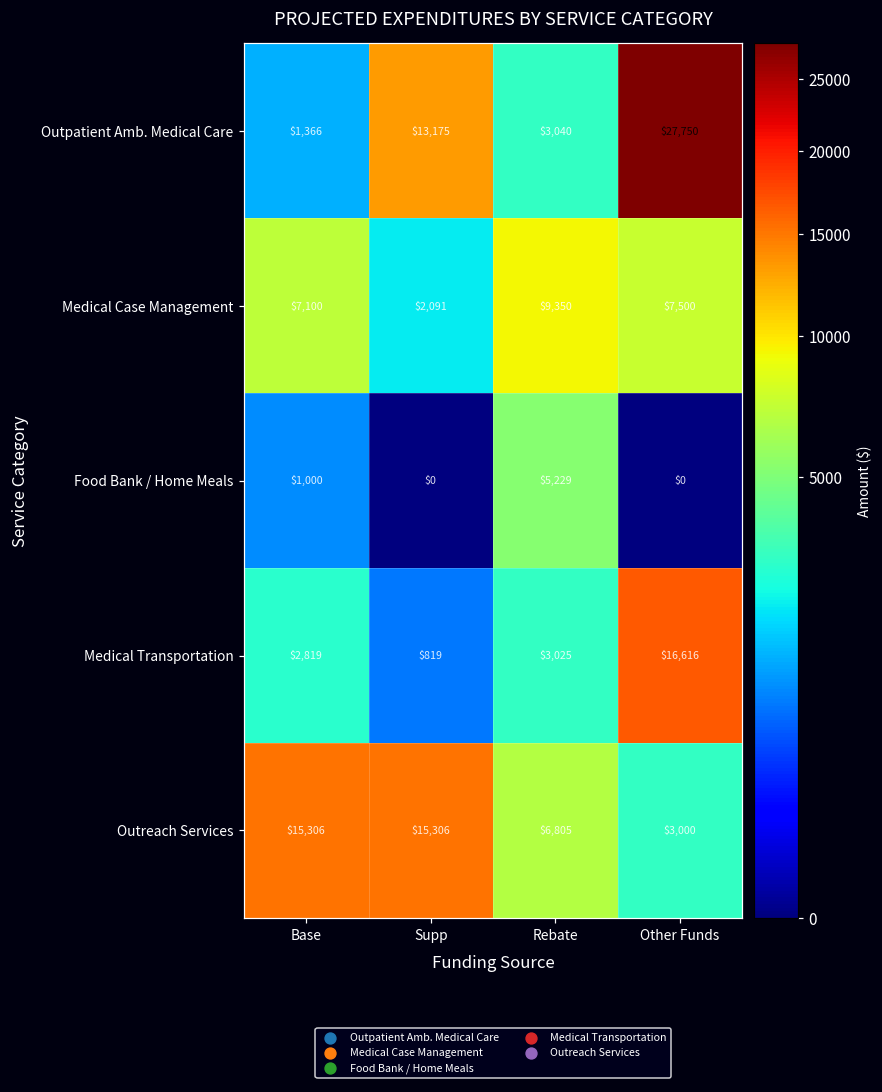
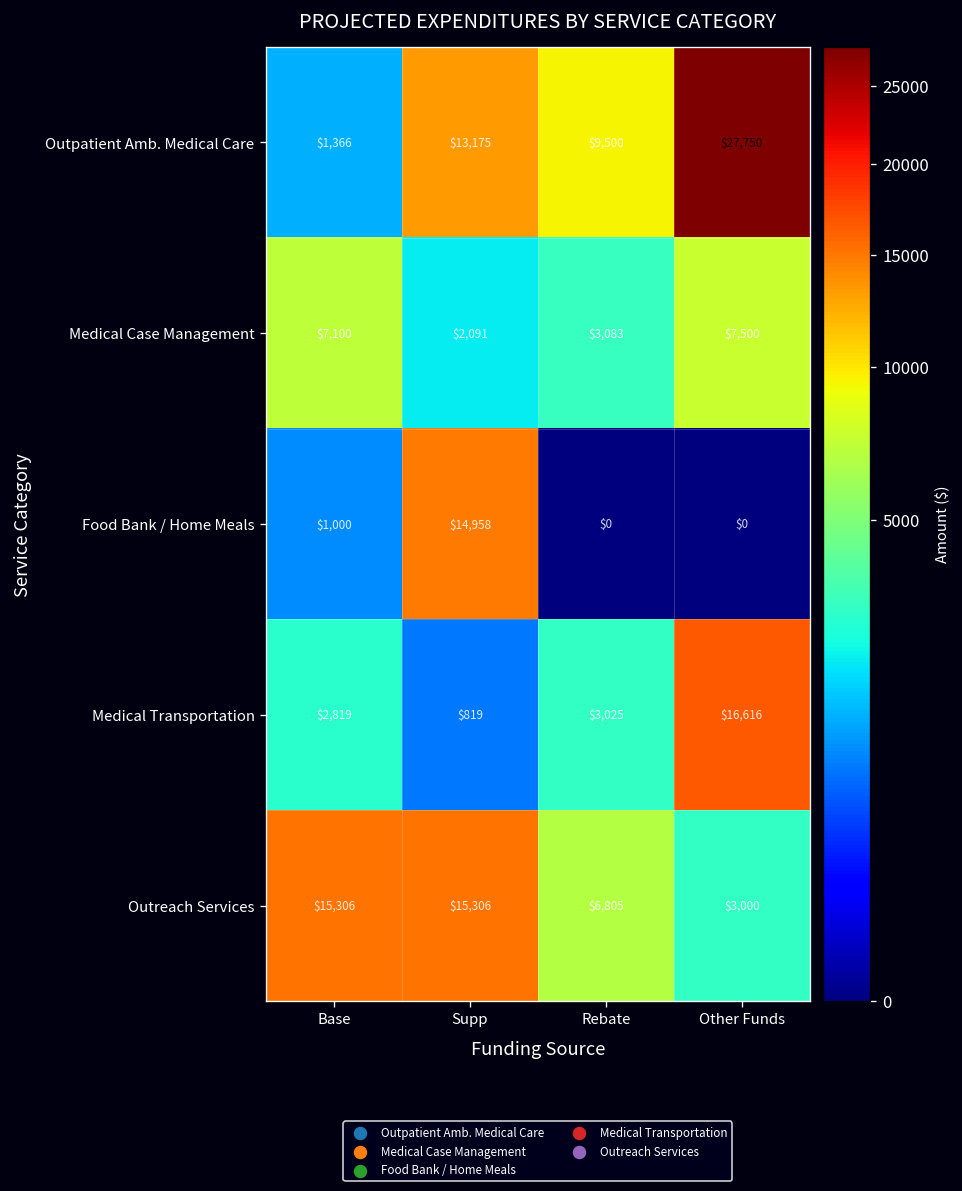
Outpatient Amb. Medical Care, Rebate: $3,040 -> $9,500
Medical Case Management, Rebate: $9,350 -> $3,083
Food Bank / Home Meals, Supp: $0 -> $14,958
Food Bank / Home Meals, Rebate: $5,229 -> $0
